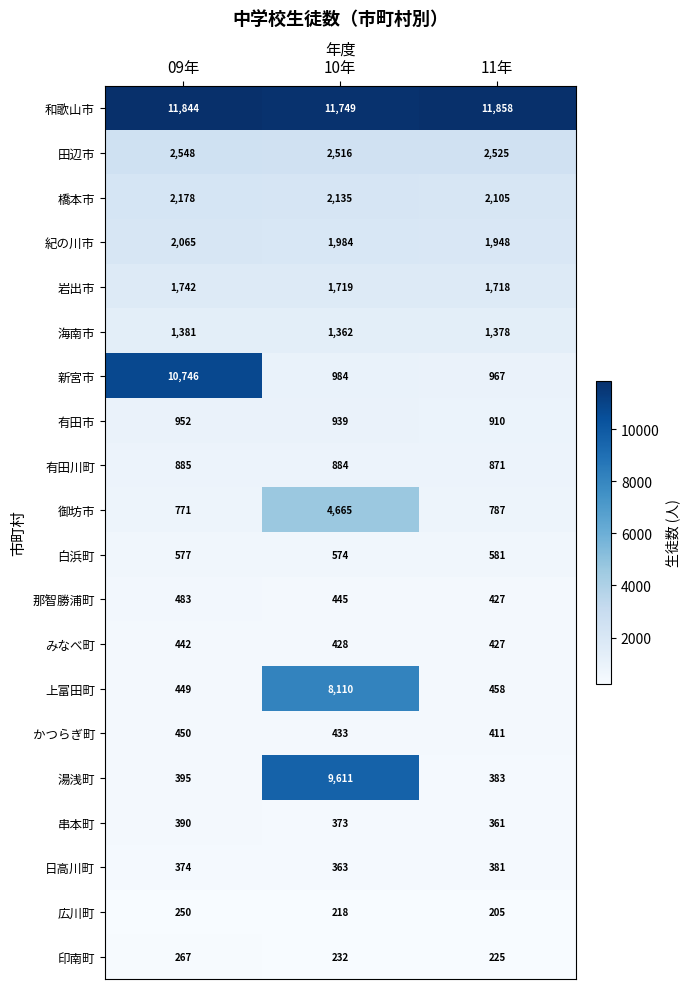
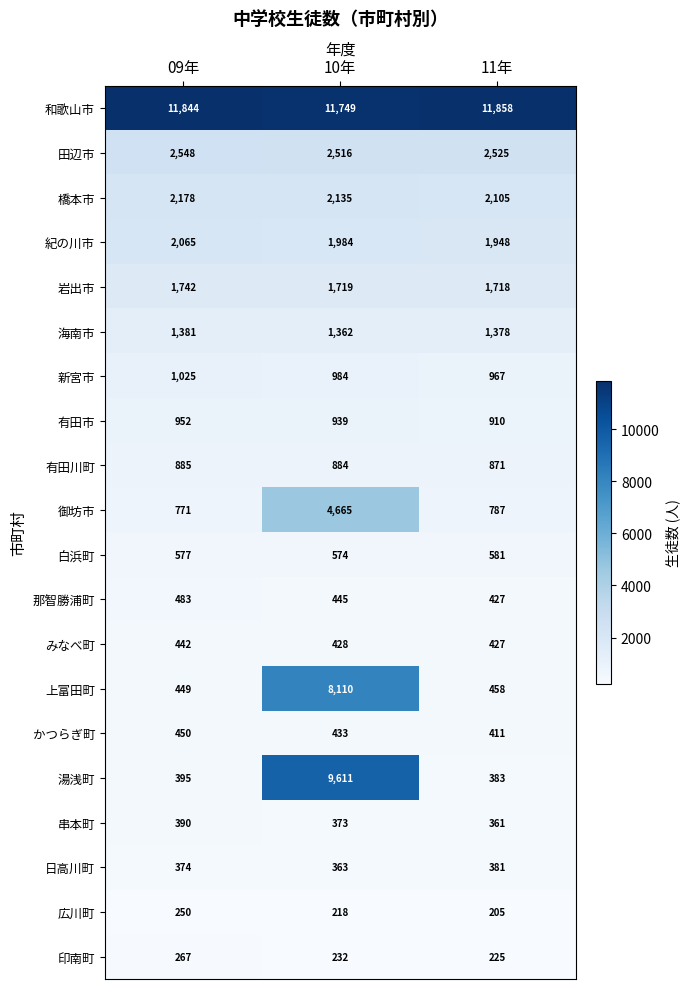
新宮市, 09年: 10,746 -> 1,025
